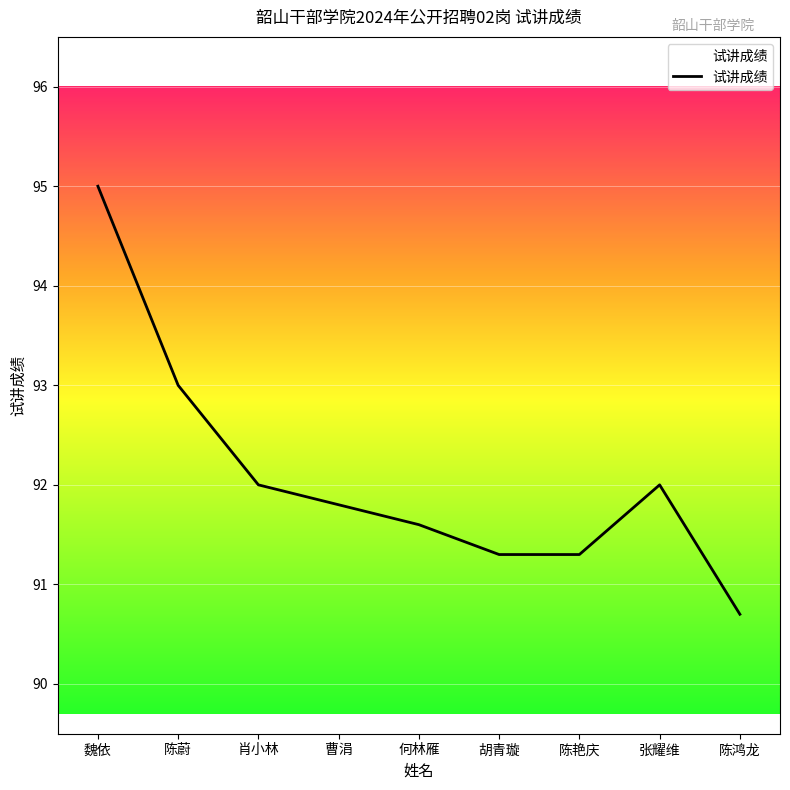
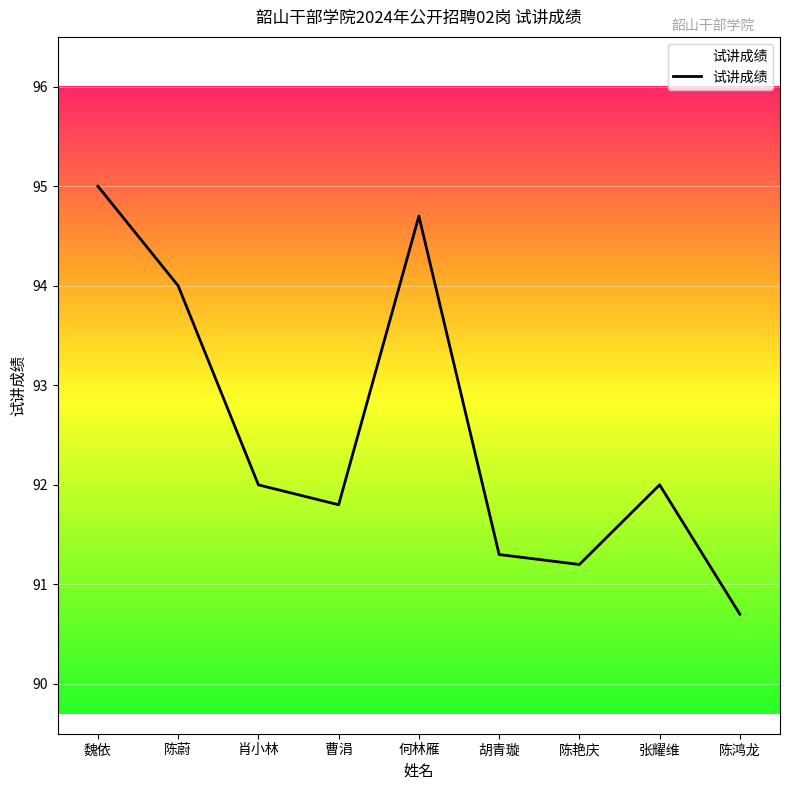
陈蔚: 93 -> 94
何林雁: 91.6 -> 94.7
陈艳庆: 91.3 -> 91.2
